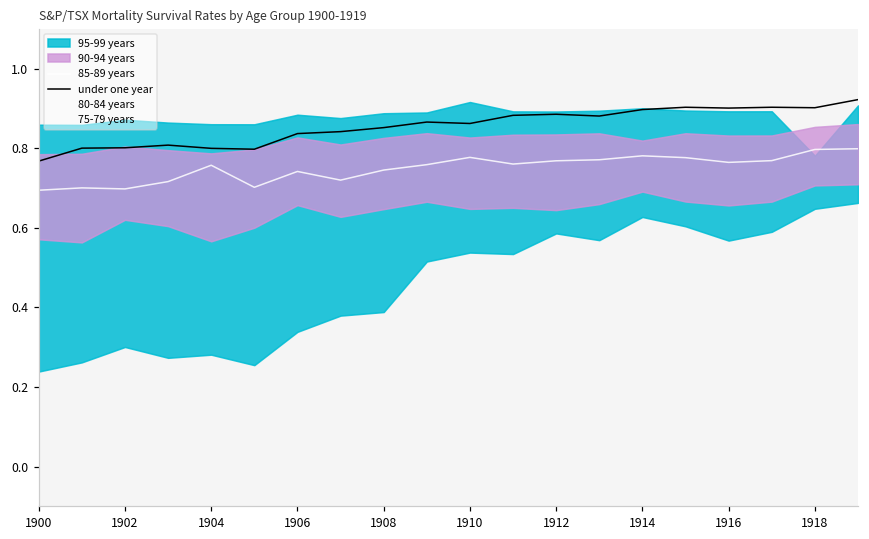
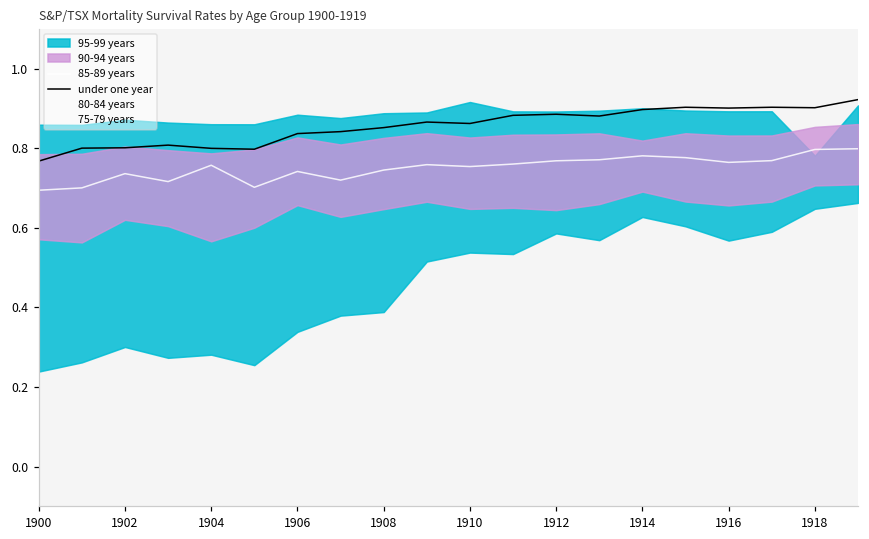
85-89 years, 1902: 0.70 -> 0.74
85-89 years, 1910: 0.78 -> 0.75
